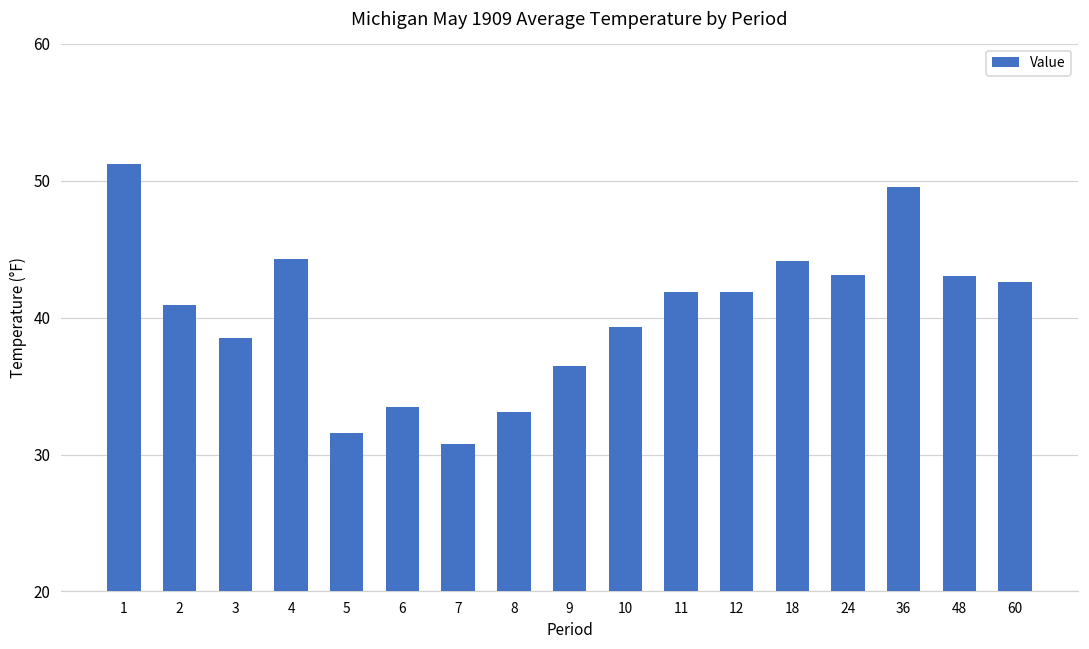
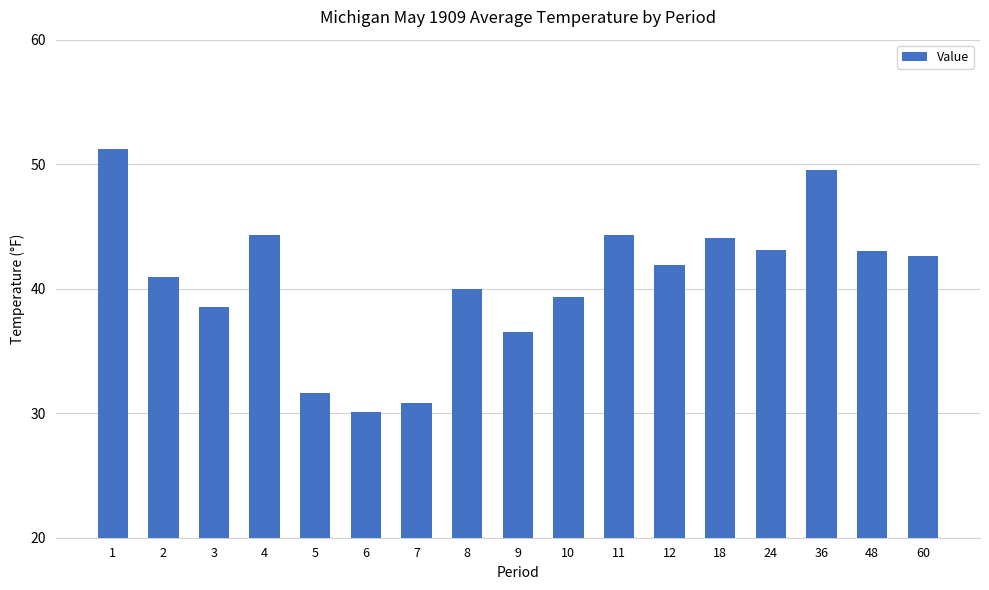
6: 33.5 -> 30.1
8: 33.1 -> 40.0
11: 41.9 -> 44.3
